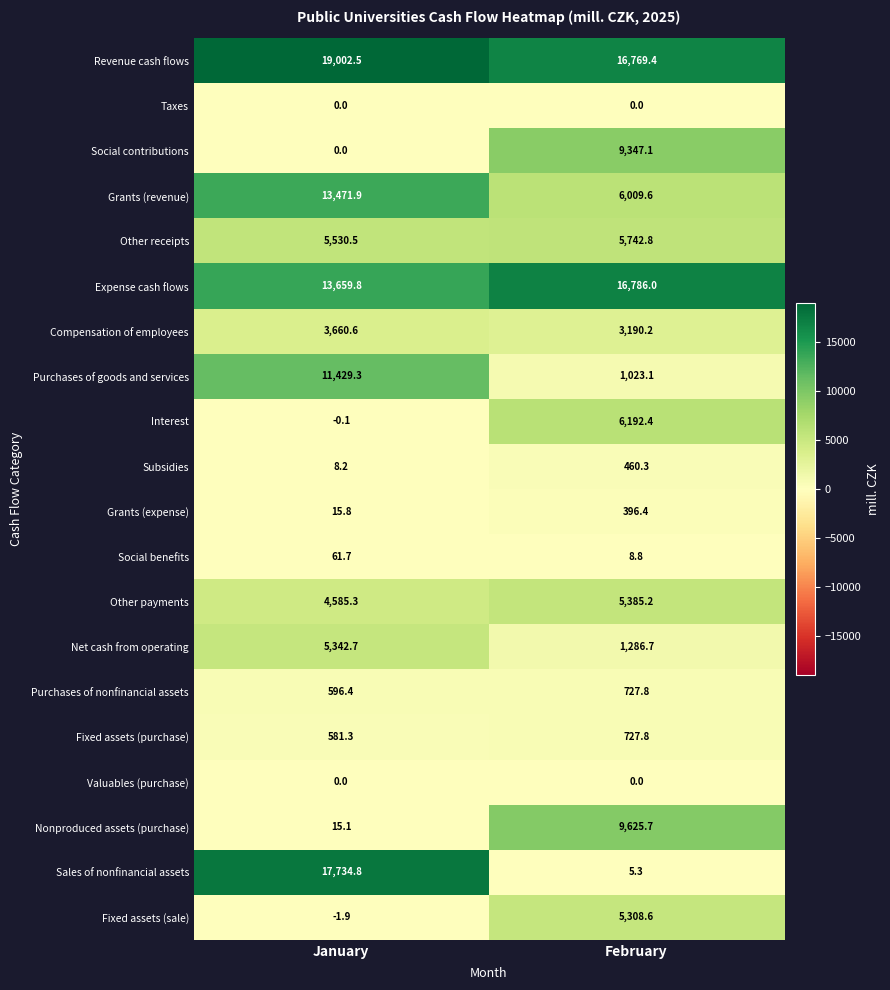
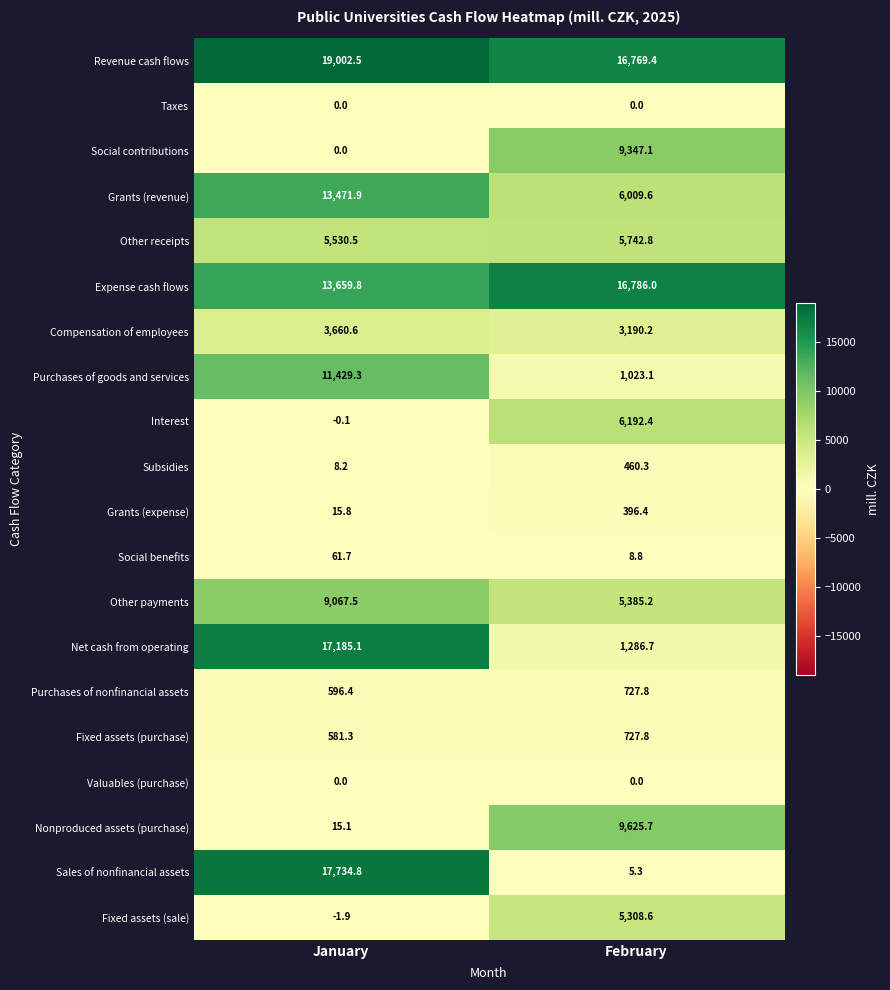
Other payments, January: 4,585.3 -> 9,067.5
Net cash from operating, January: 5,342.7 -> 17,185.1
